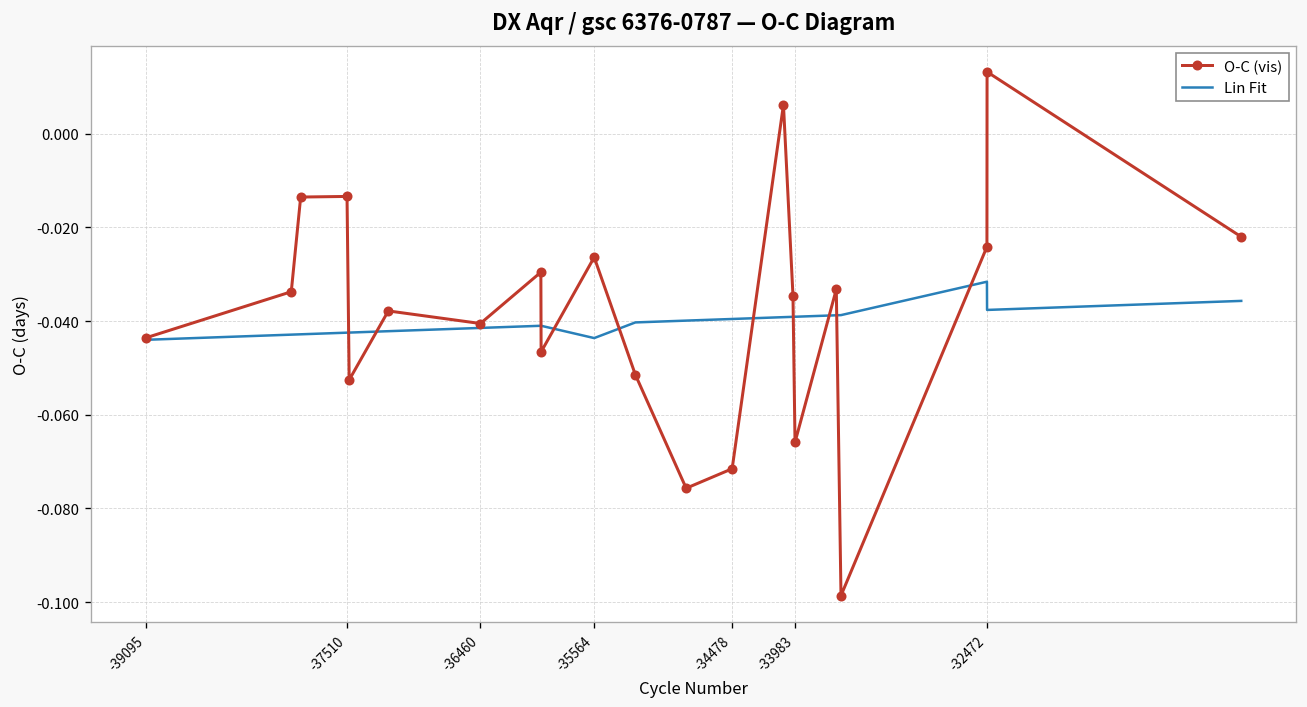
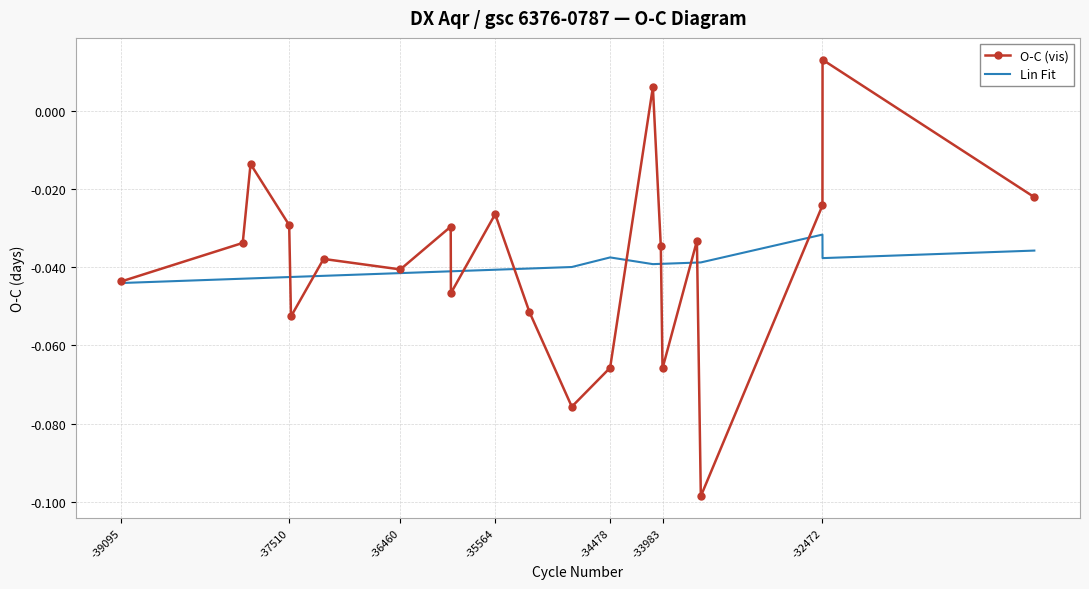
O-C (vis), -37510: -0.013 -> -0.029
Lin Fit, -35564: -0.044 -> -0.041
O-C (vis), -34478: -0.072 -> -0.066
Lin Fit, -34478: -0.040 -> -0.037
